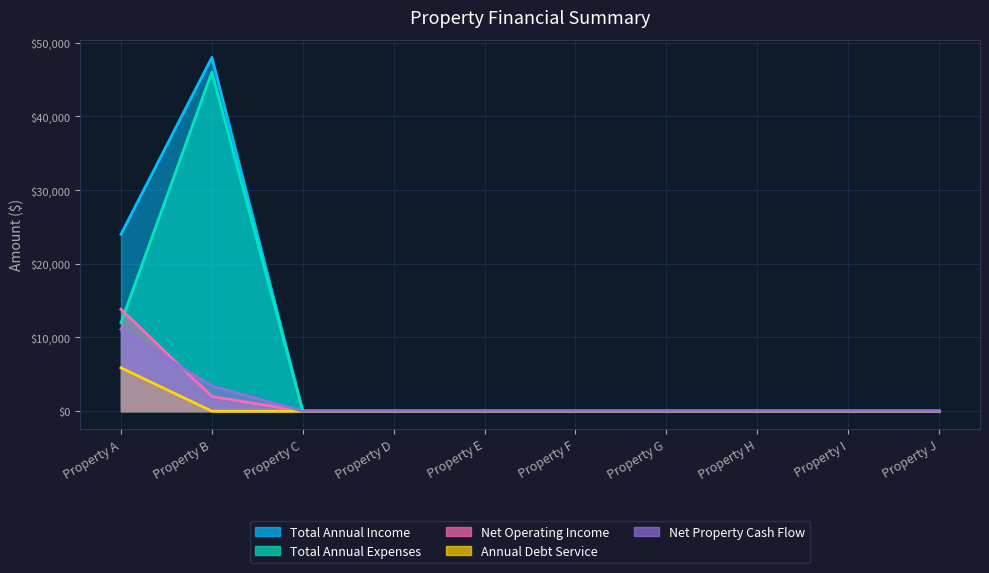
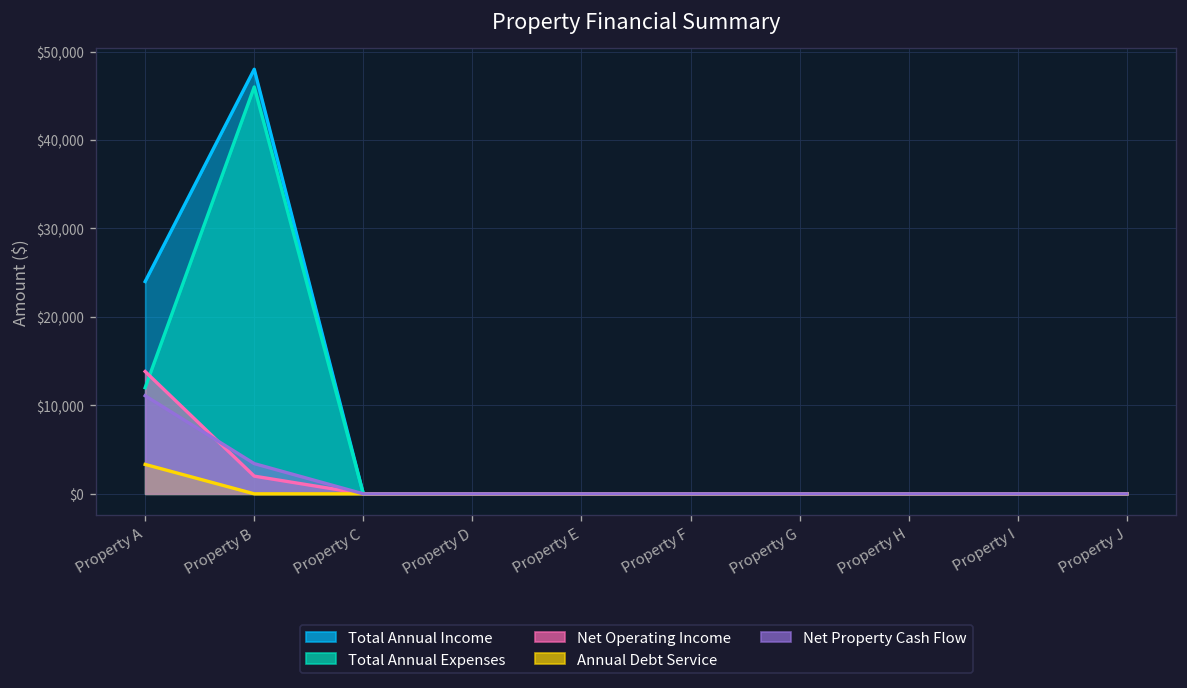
Annual Debt Service, Property A: $6,000 -> $3,000
